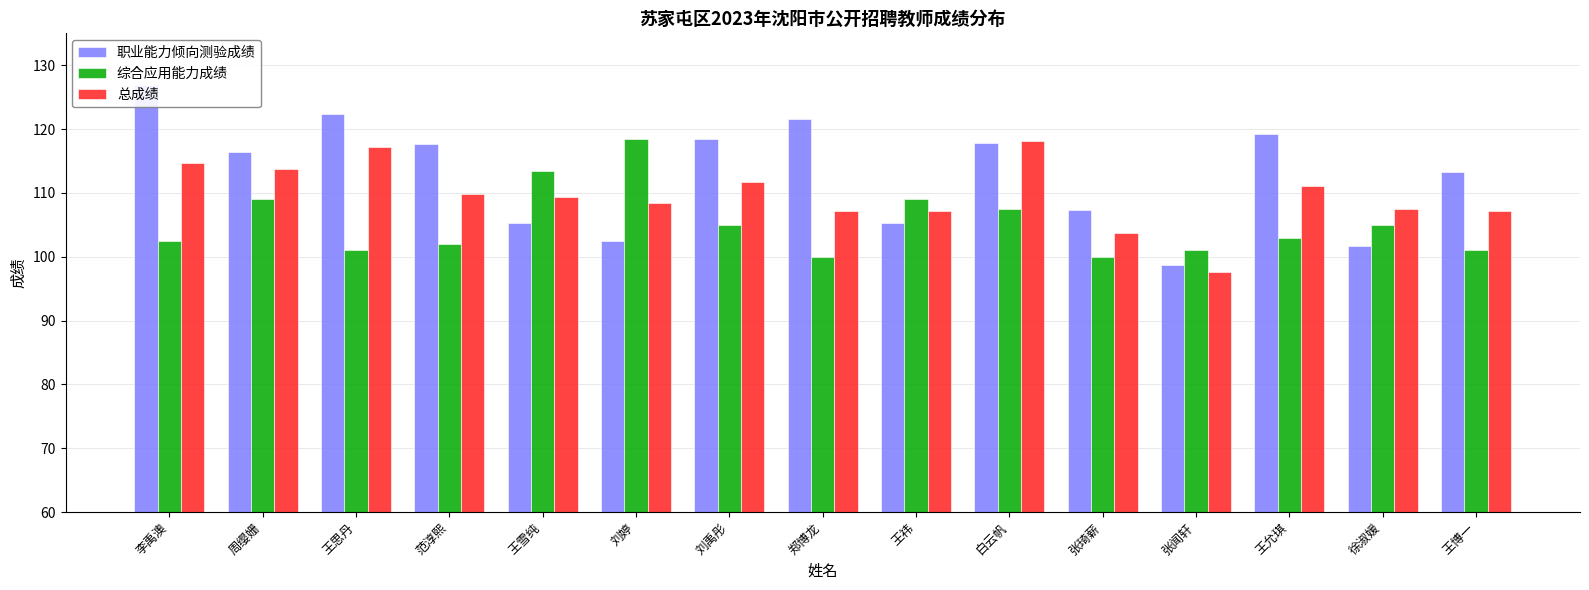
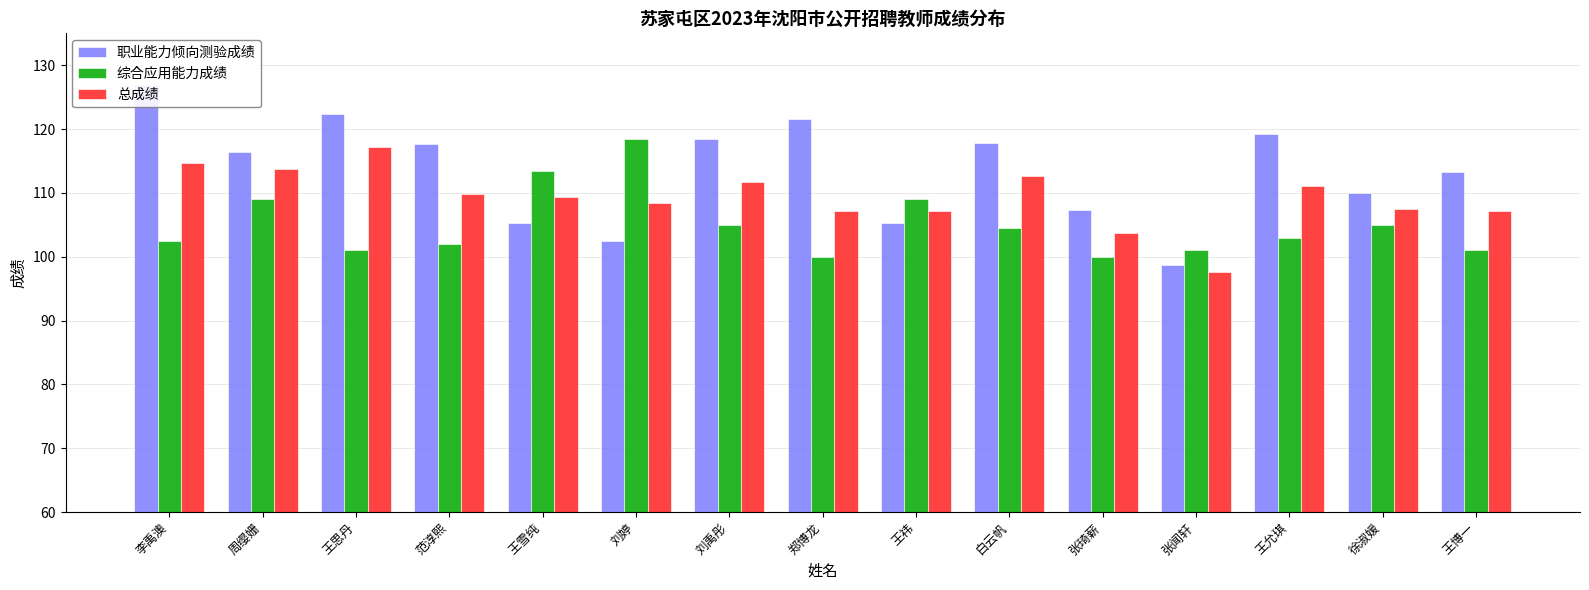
综合应用能力成绩, 白云帆: 108 -> 105
总成绩, 白云帆: 118 -> 113
职业能力倾向测验成绩, 徐淑媛: 102 -> 110
